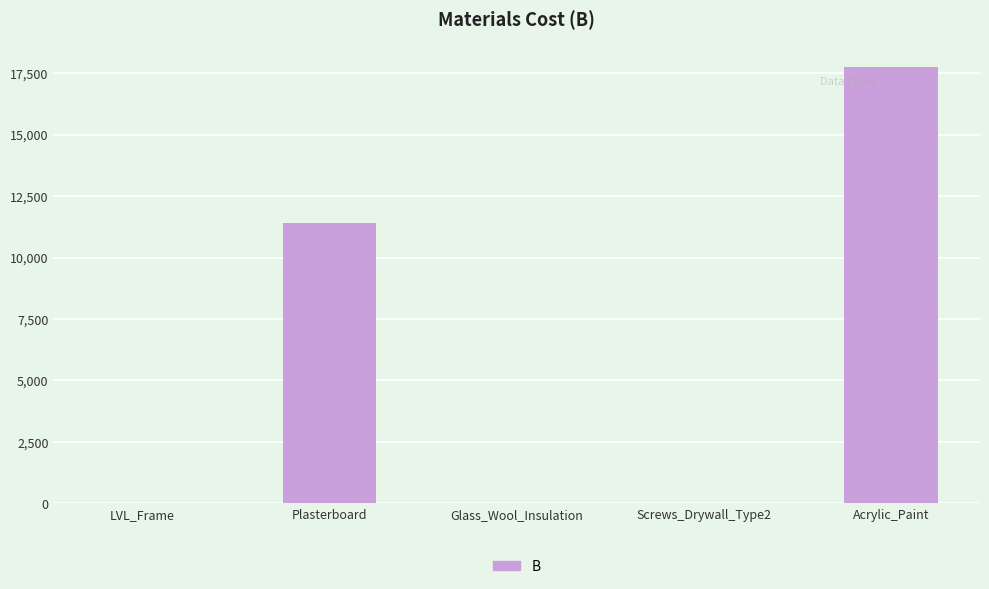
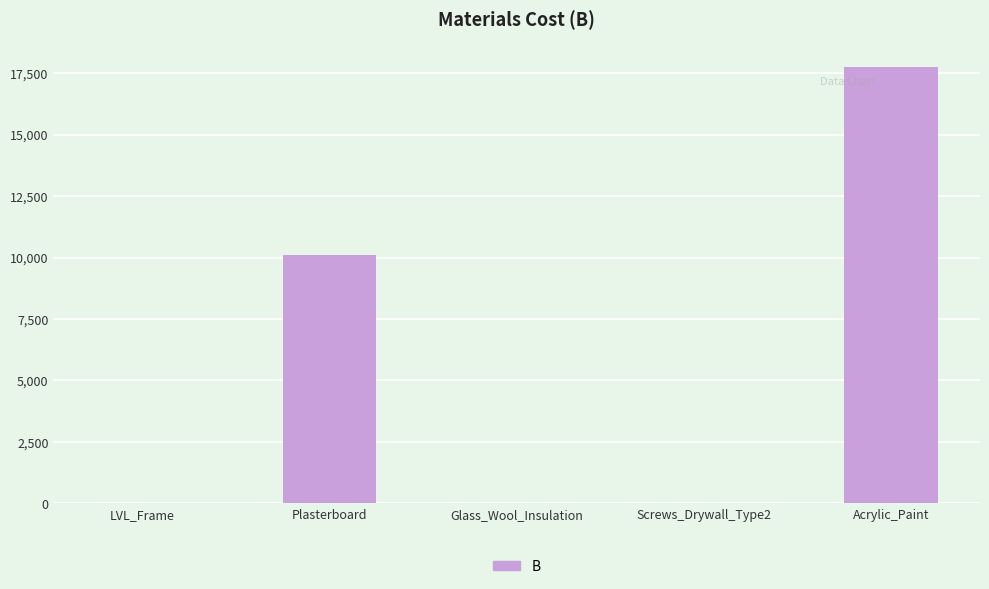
Plasterboard: 11,400 -> 10,100
